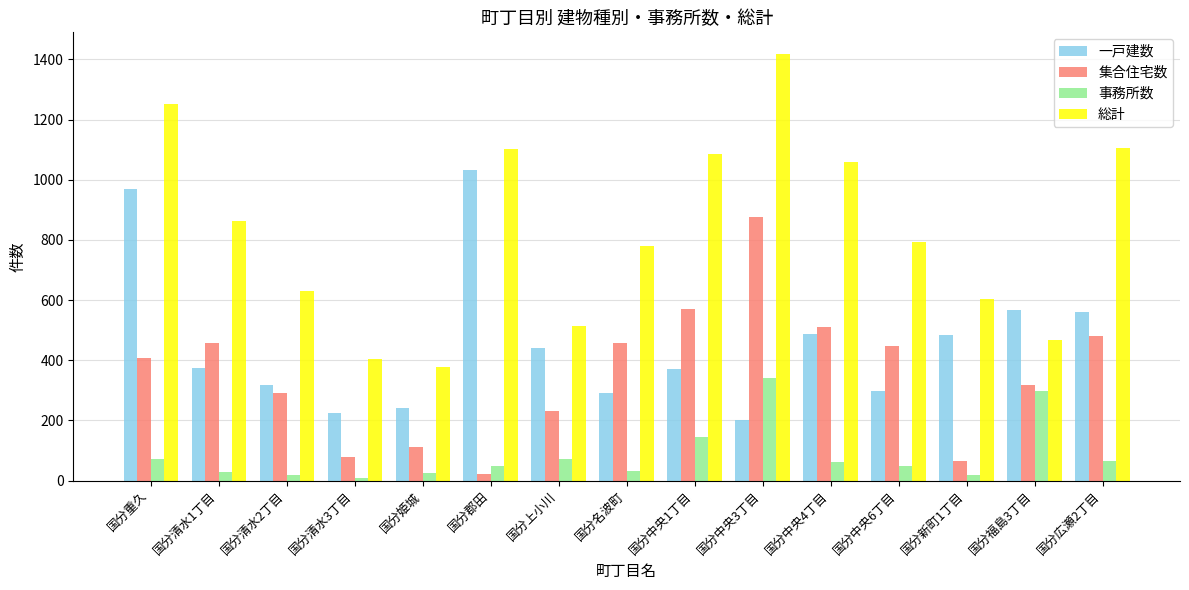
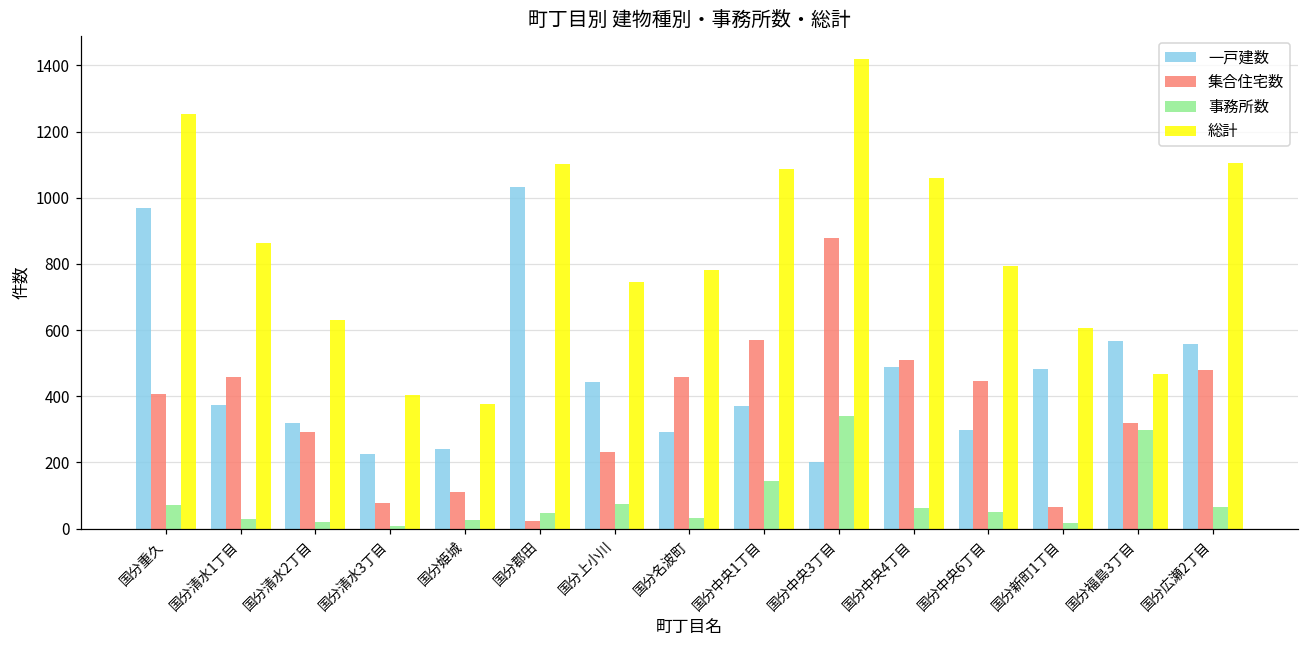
総計, 国分上小川: 520 -> 750
